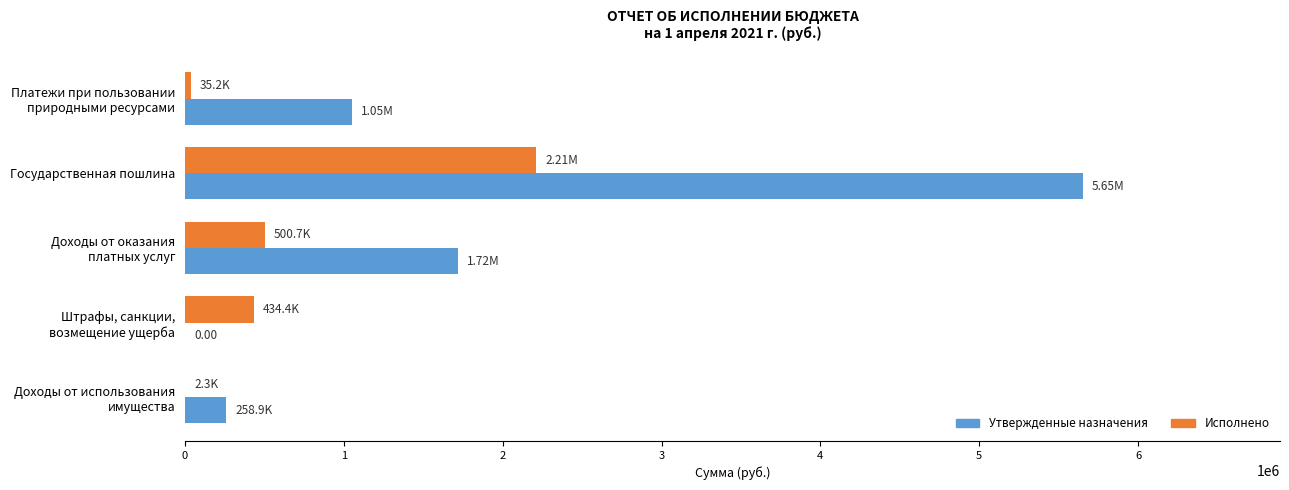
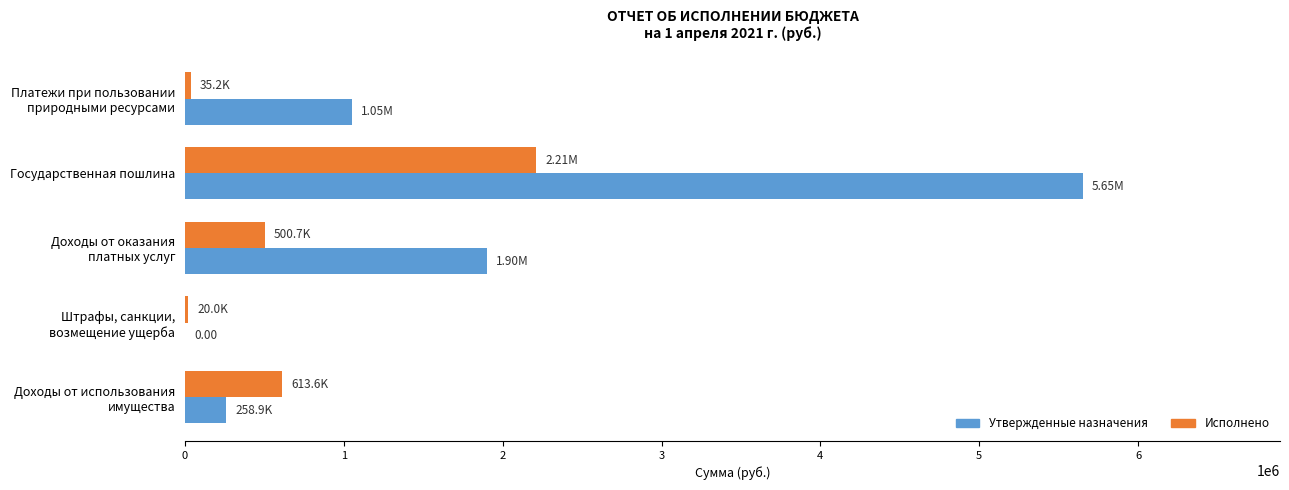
Утвержденные назначения, Доходы от оказания платных услуг: 1.72M -> 1.90M
Исполнено, Штрафы, санкции, возмещение ущерба: 434.4K -> 20.0K
Исполнено, Доходы от использования имущества: 2.3K -> 613.6K
